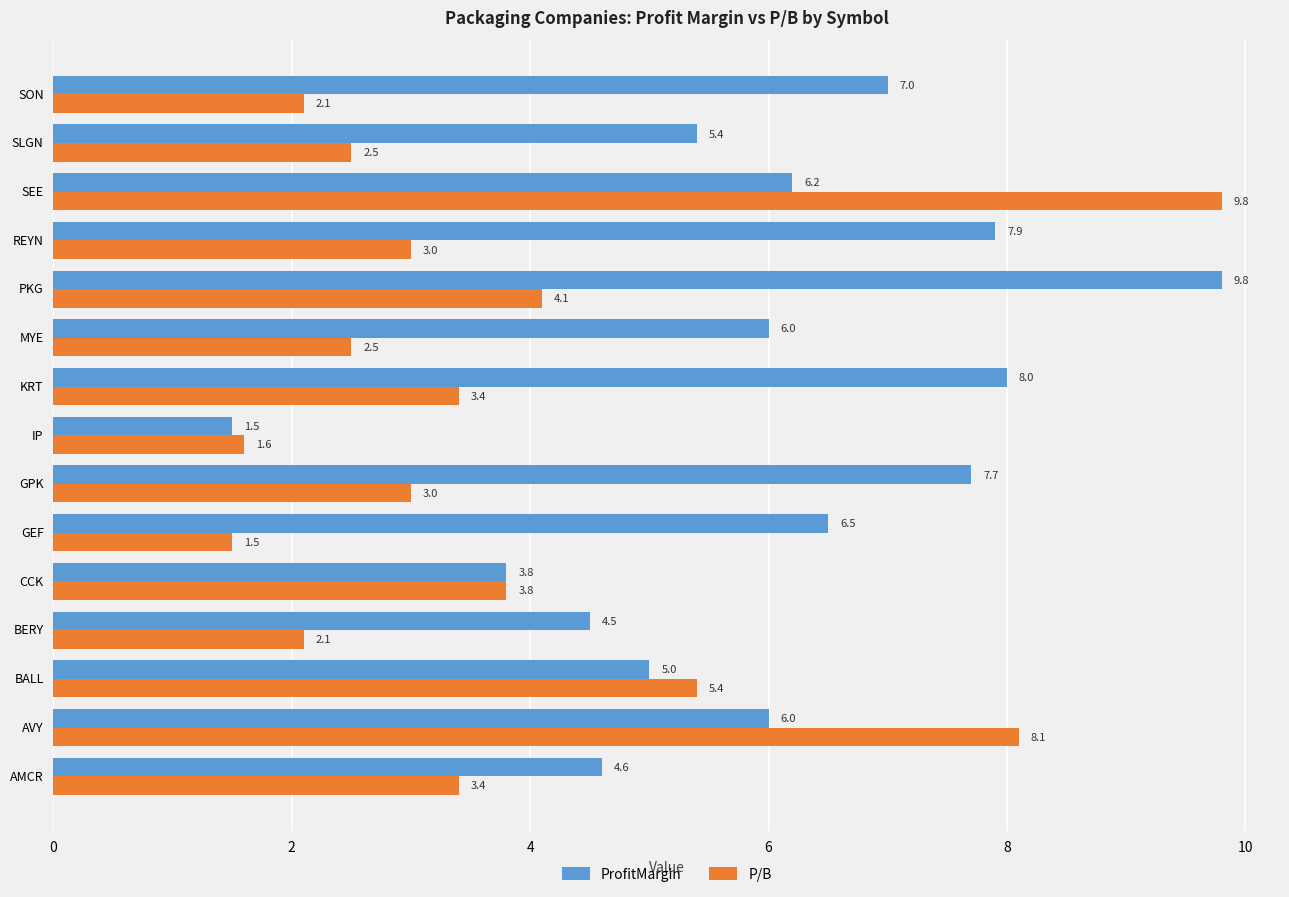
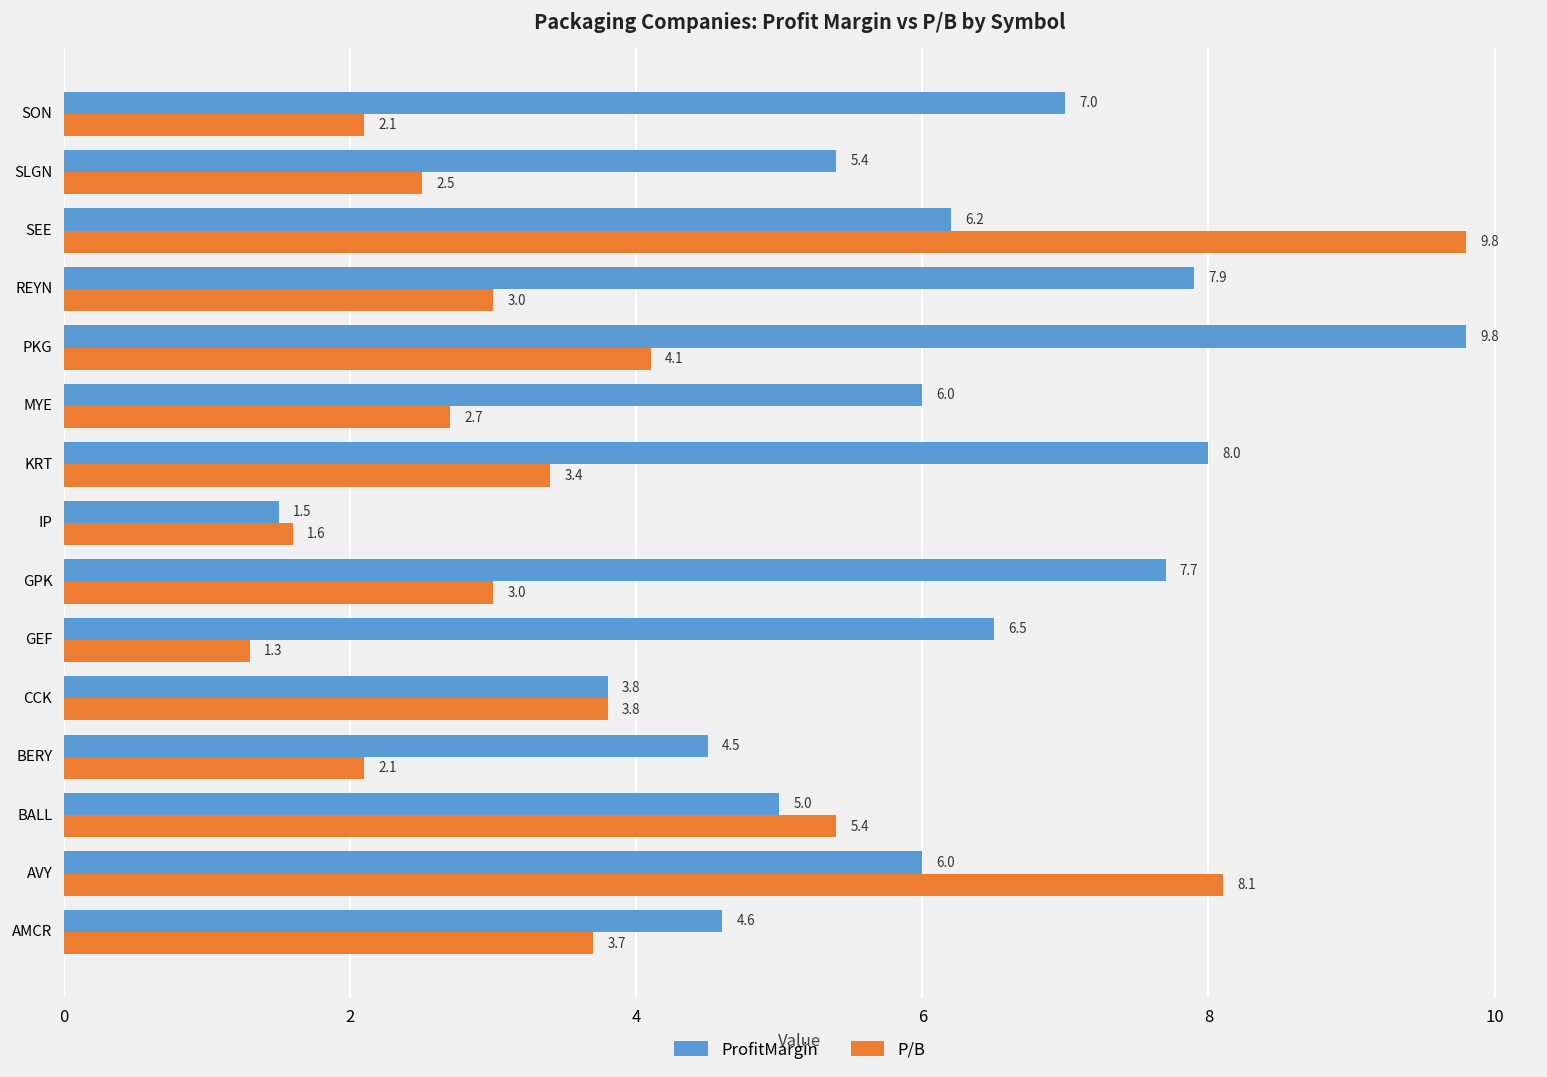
P/B, MYE: 2.5 -> 2.7
P/B, GEF: 1.5 -> 1.3
P/B, AMCR: 3.4 -> 3.7
